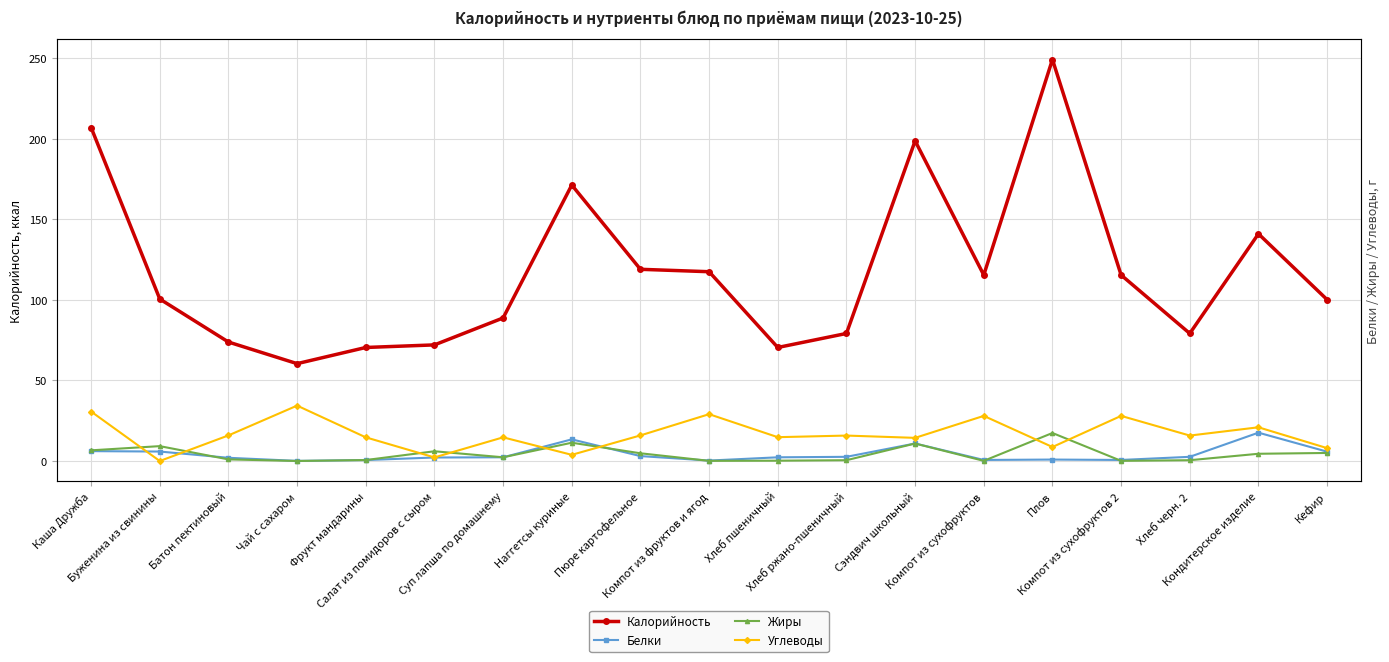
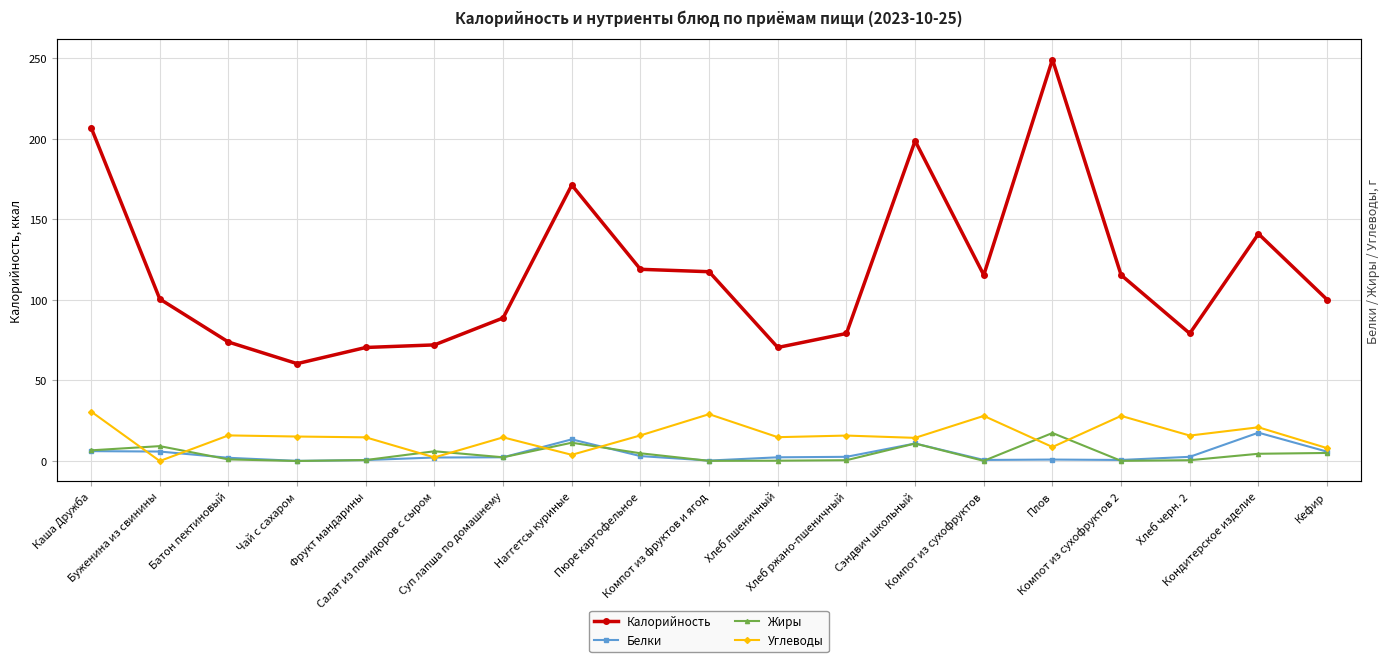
Углеводы, Чай с сахаром: 34 -> 15
